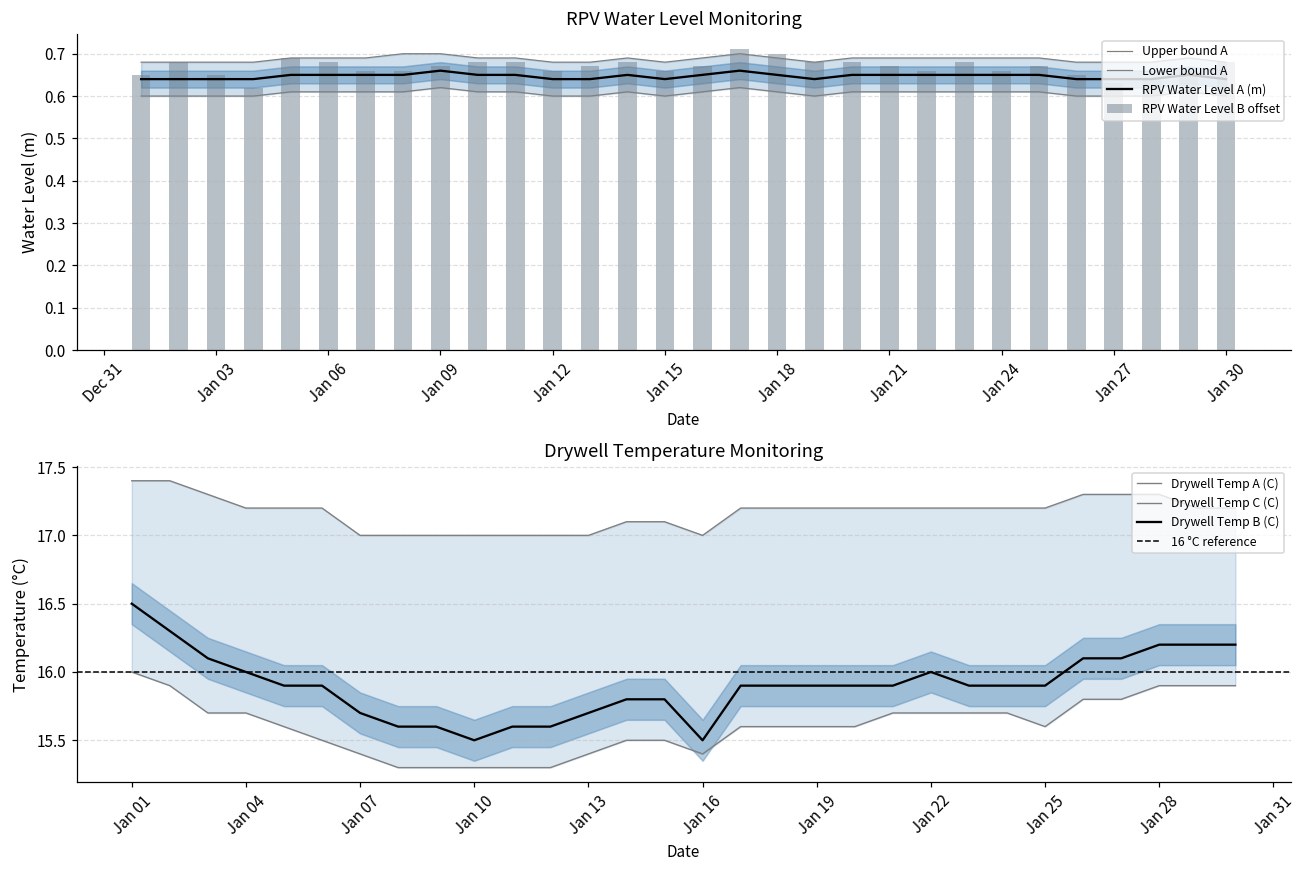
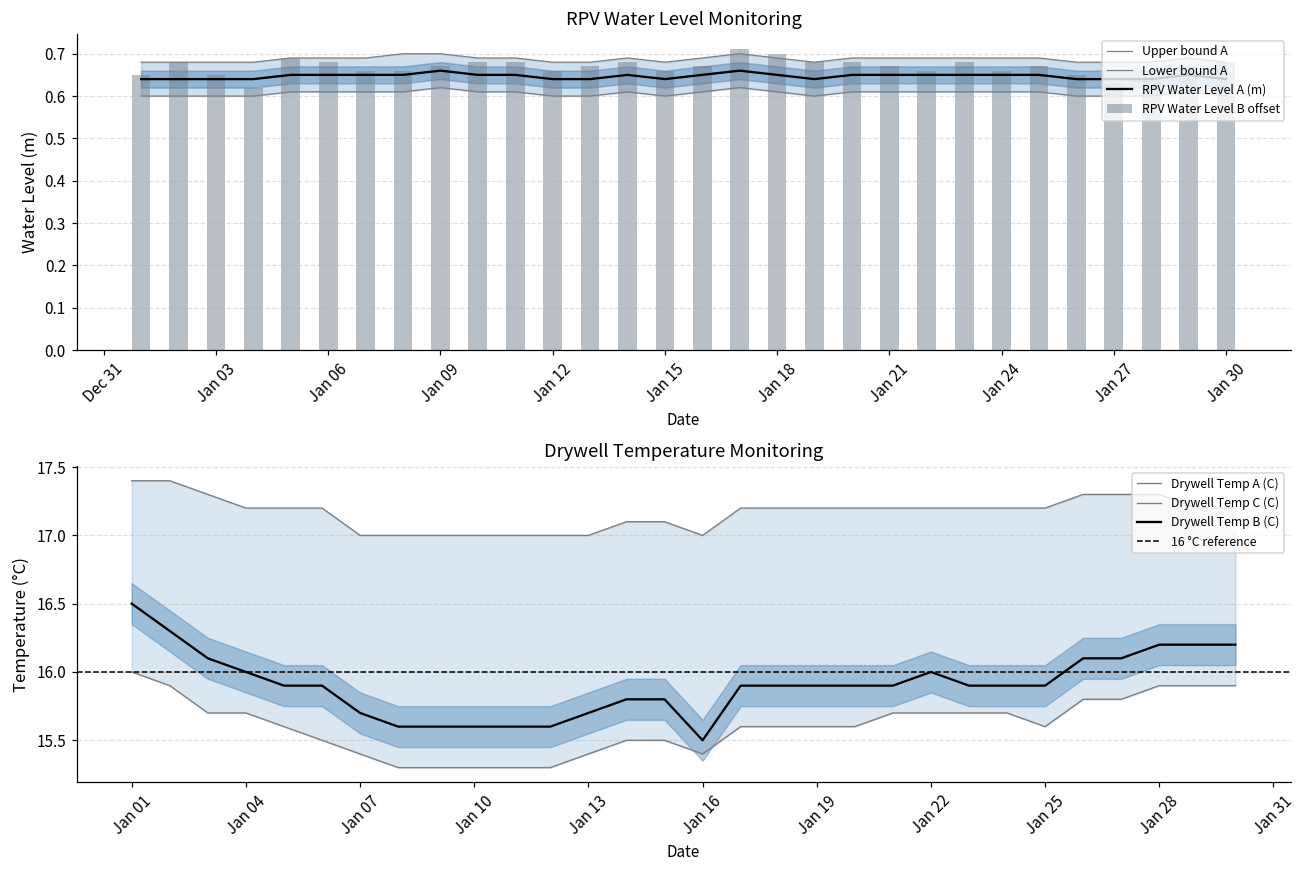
Drywell Temperature Monitoring, Drywell Temp B (C), Jan 10: 15.5 -> 15.6
